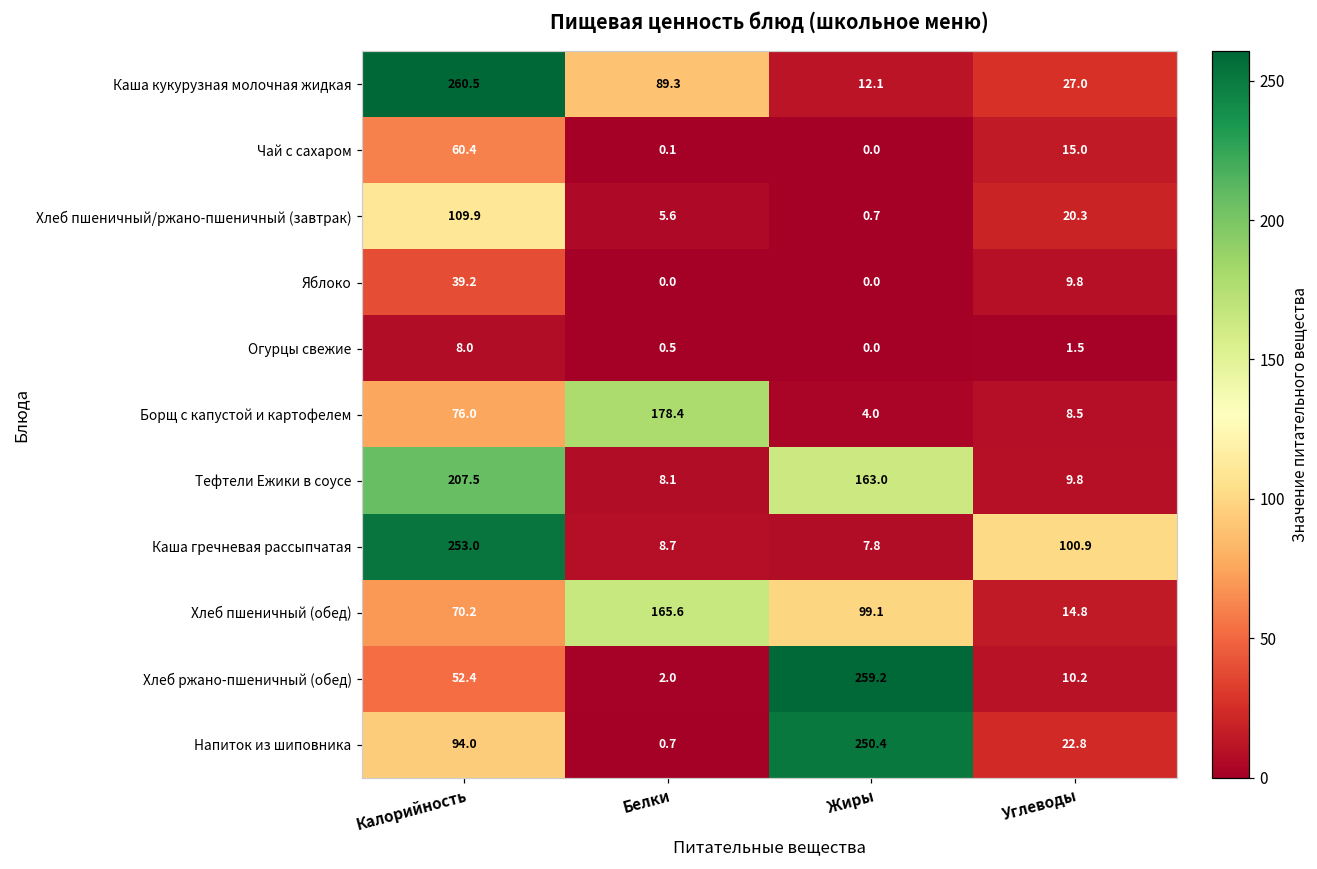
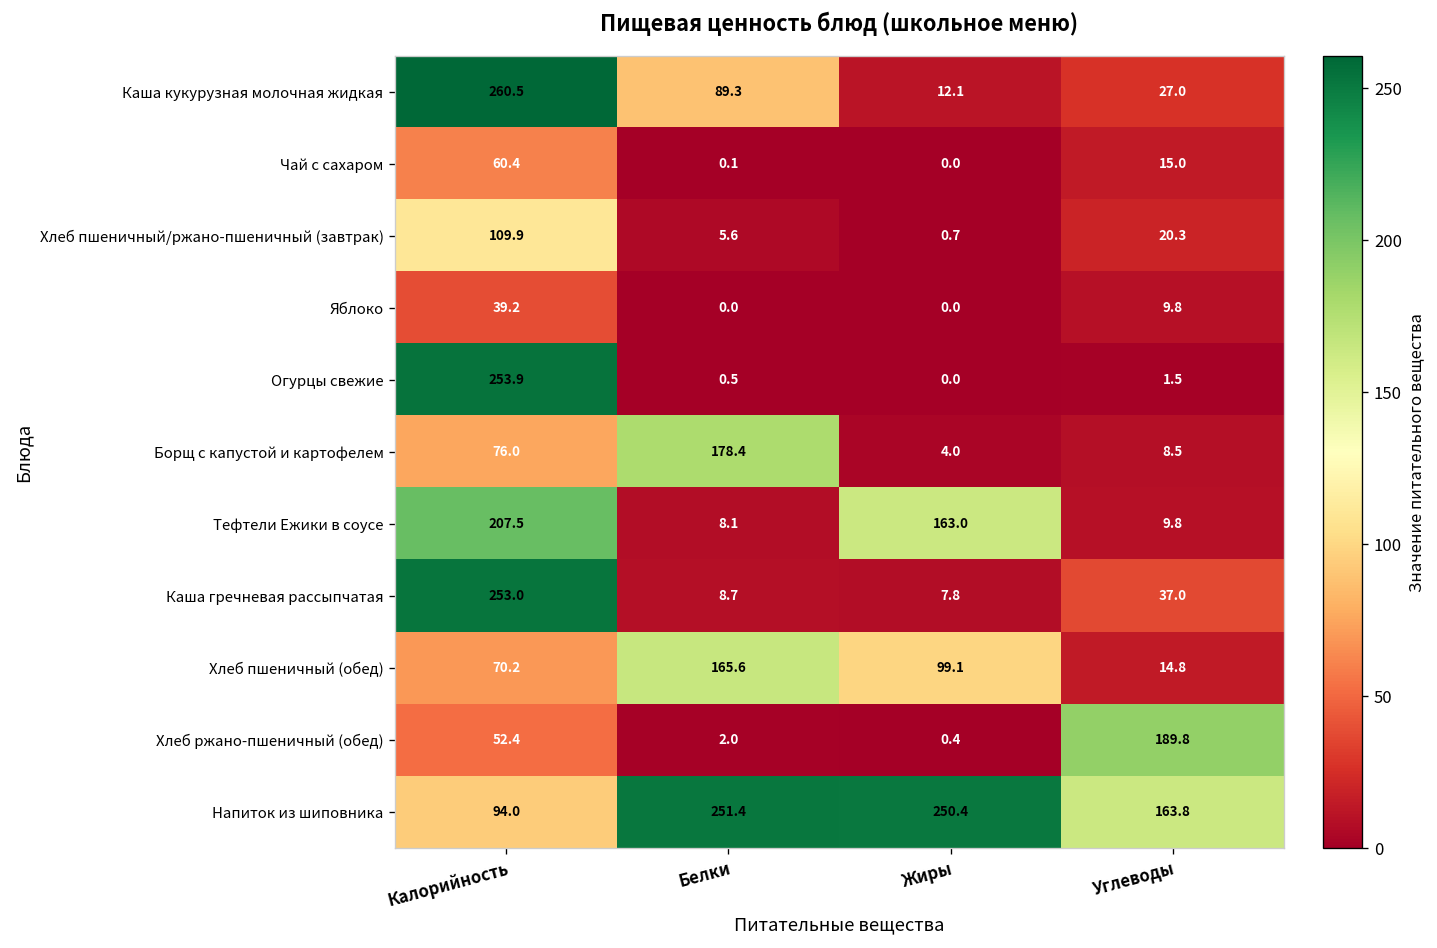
Огурцы свежие, Калорийность: 8.0 -> 253.9
Каша гречневая рассыпчатая, Углеводы: 100.9 -> 37.0
Хлеб ржано-пшеничный (обед), Жиры: 259.2 -> 0.4
Хлеб ржано-пшеничный (обед), Углеводы: 10.2 -> 189.8
Напиток из шиповника, Белки: 0.7 -> 251.4
Напиток из шиповника, Углеводы: 22.8 -> 163.8
